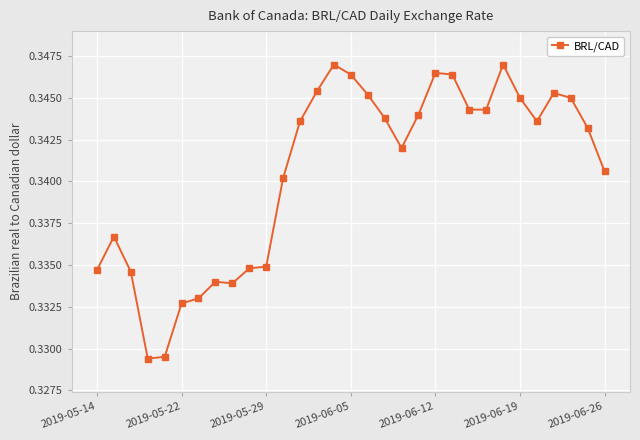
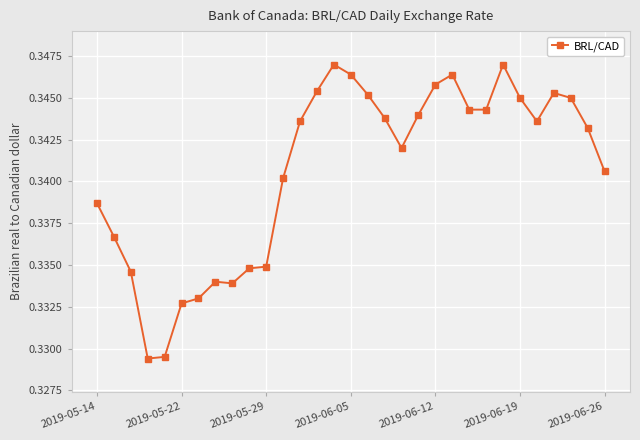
2019-05-14: 0.3347 -> 0.3387
2019-06-12: 0.3465 -> 0.3458
